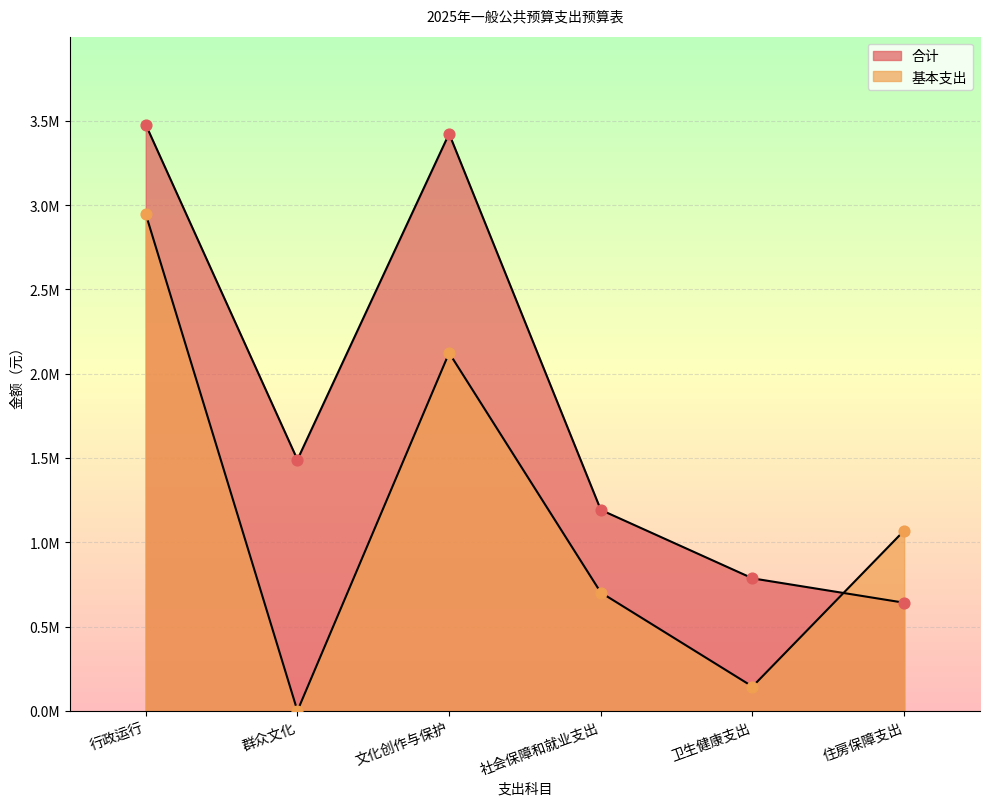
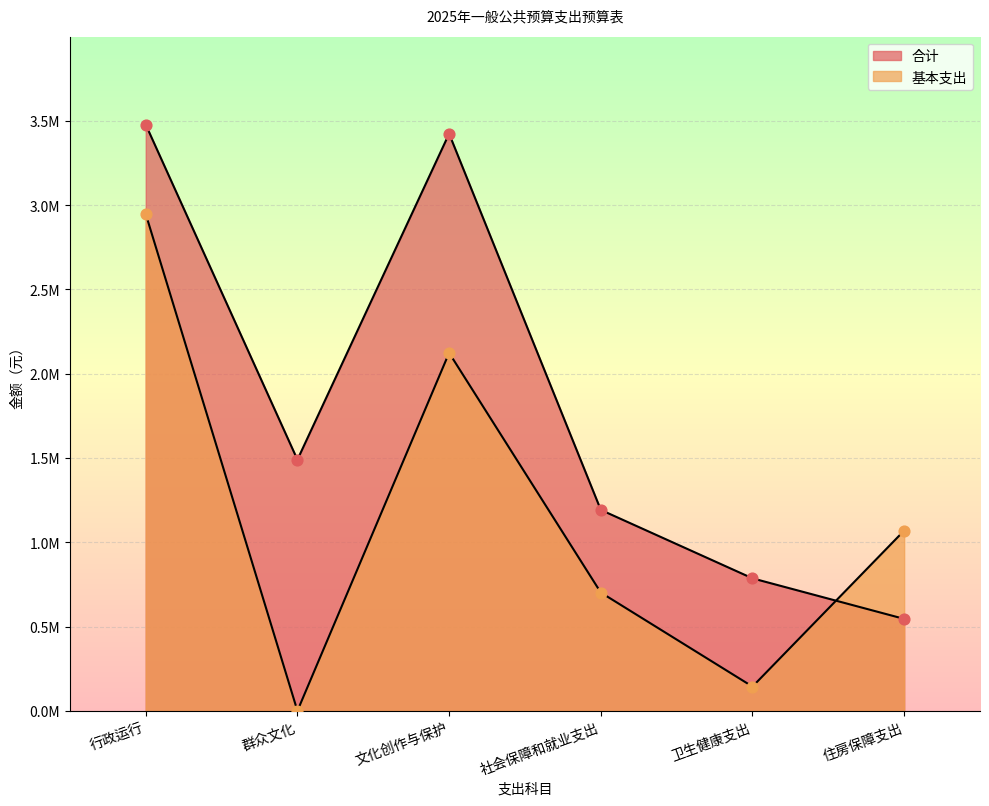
合计, 住房保障支出: 640000 -> 550000
